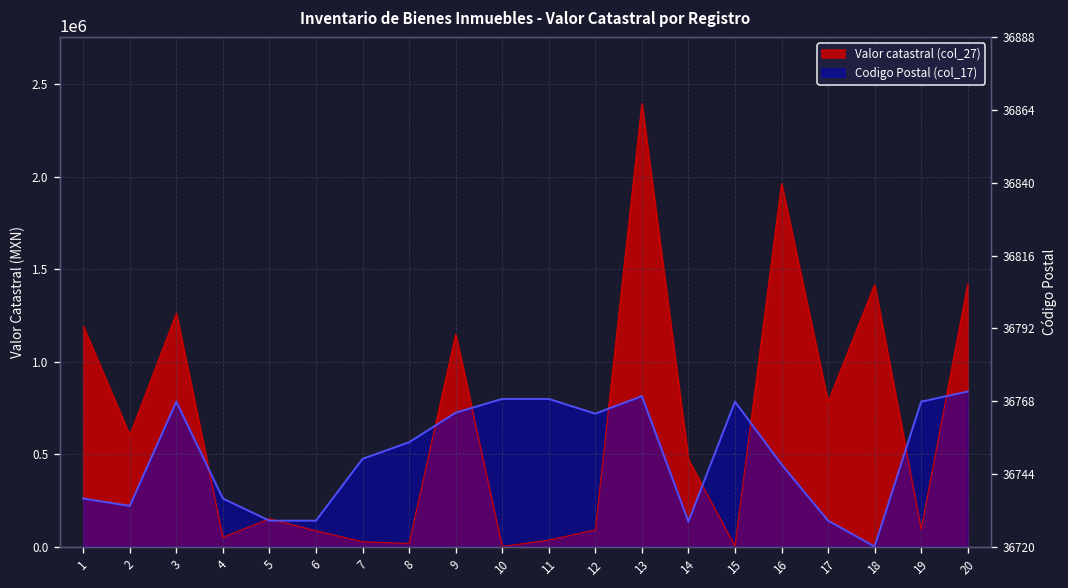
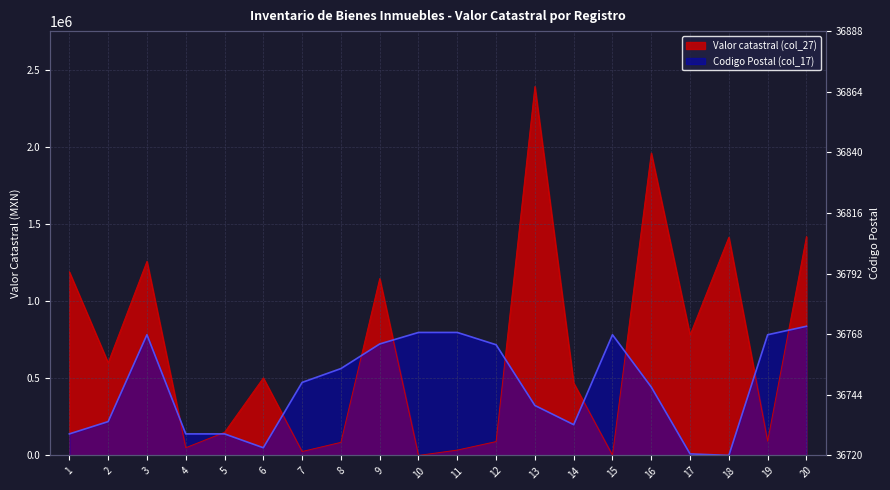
Codigo Postal (col_17), 1: 260000 -> 140000
Codigo Postal (col_17), 4: 260000 -> 140000
Valor catastral (col_27), 6: 80000 -> 500000
Codigo Postal (col_17), 6: 140000 -> 50000
Valor catastral (col_27), 8: 20000 -> 80000
Codigo Postal (col_17), 13: 810000 -> 320000
Codigo Postal (col_17), 14: 130000 -> 200000
Codigo Postal (col_17), 17: 140000 -> 10000
